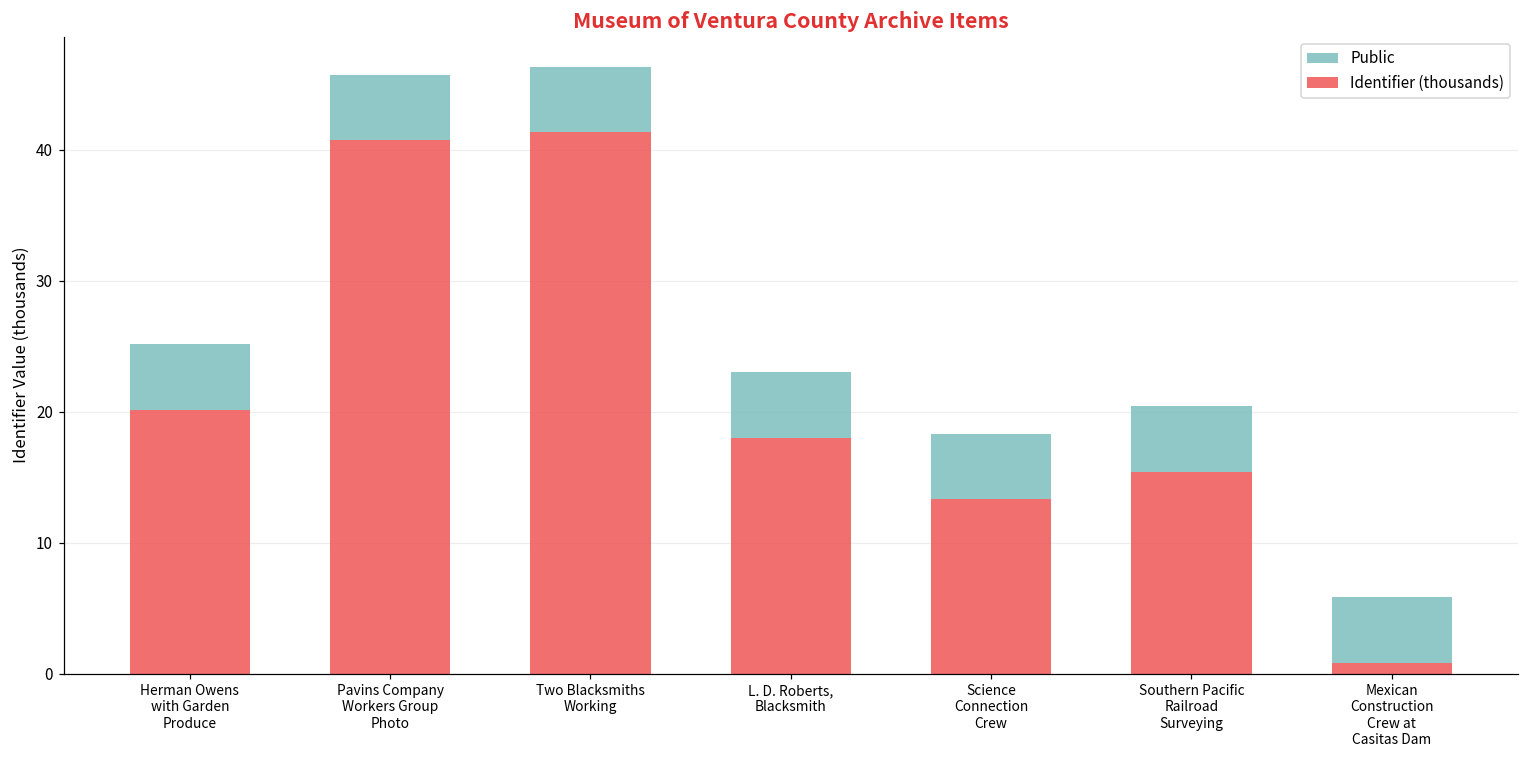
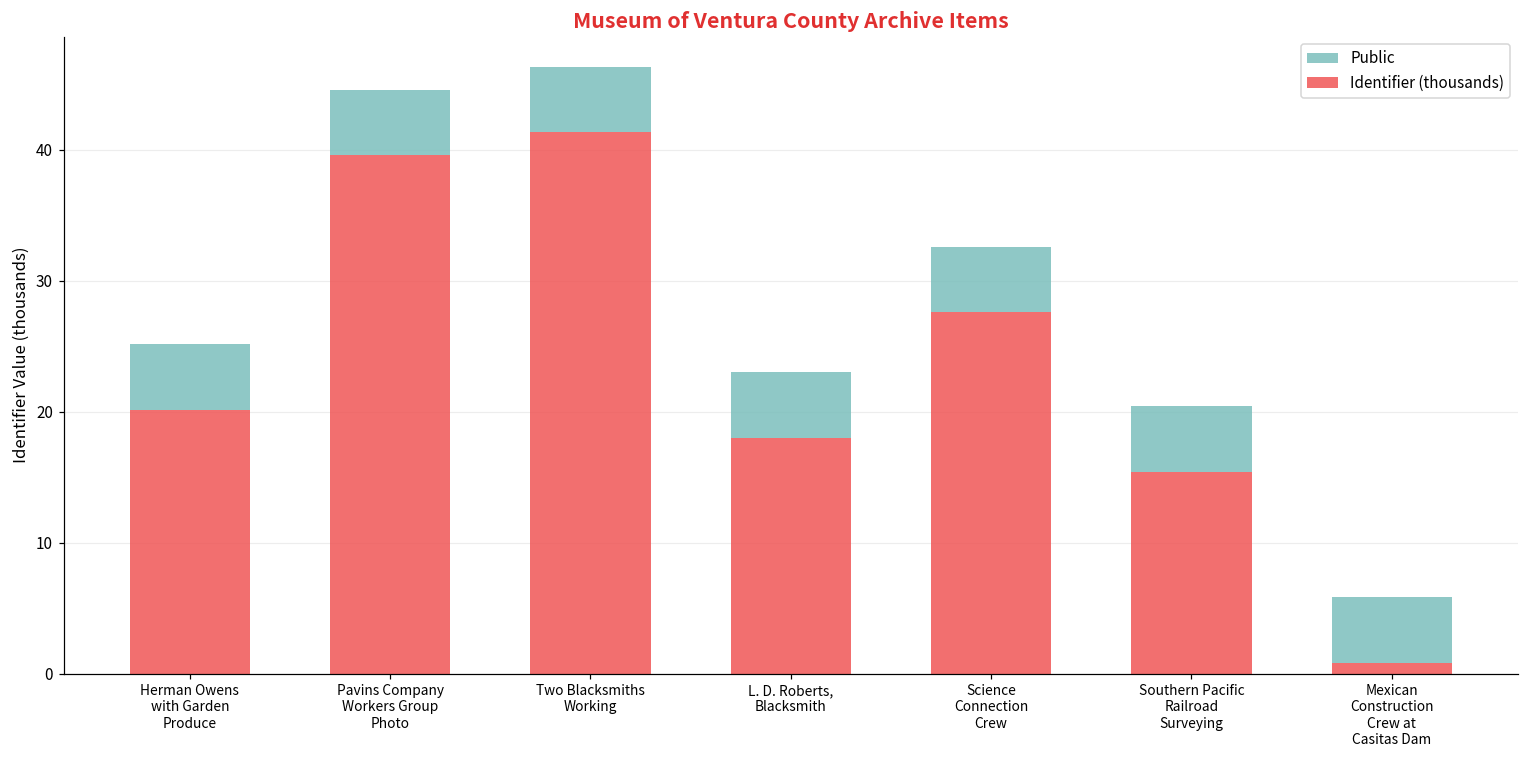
Identifier (thousands), Pavins Company Workers Group Photo: 40.7 -> 39.6
Identifier (thousands), Science Connection Crew: 13.3 -> 27.6
